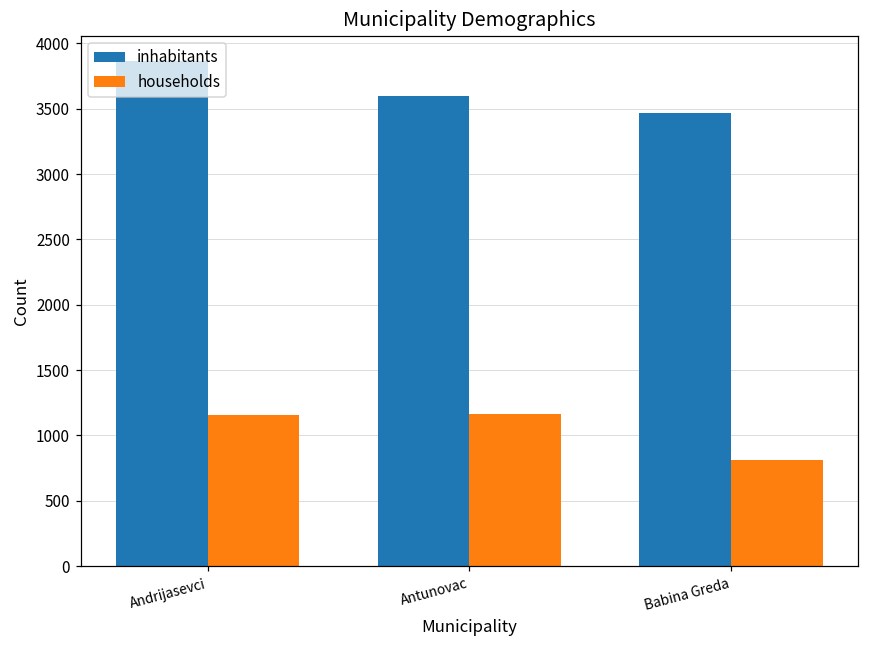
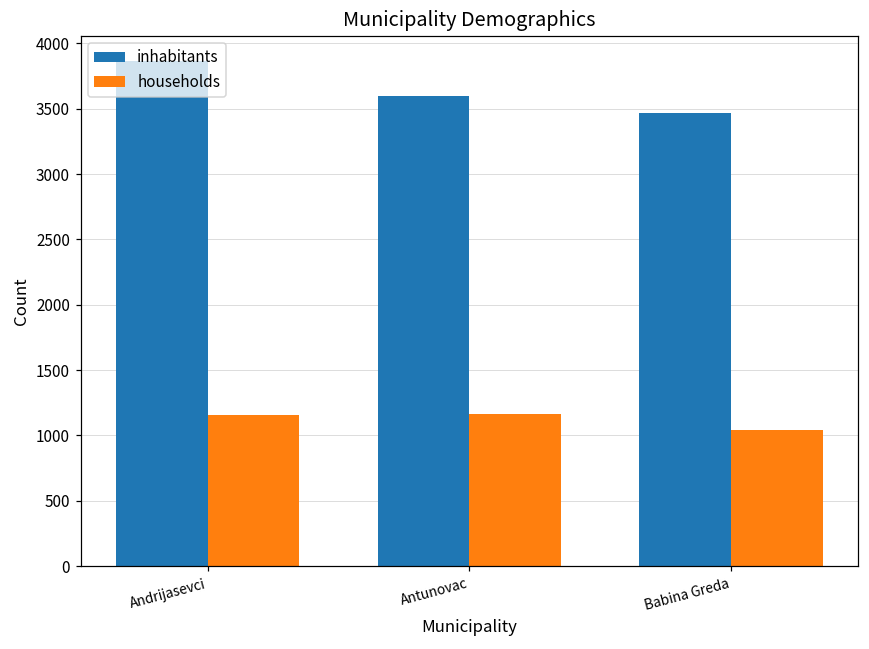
households, Babina Greda: 810 -> 1040
